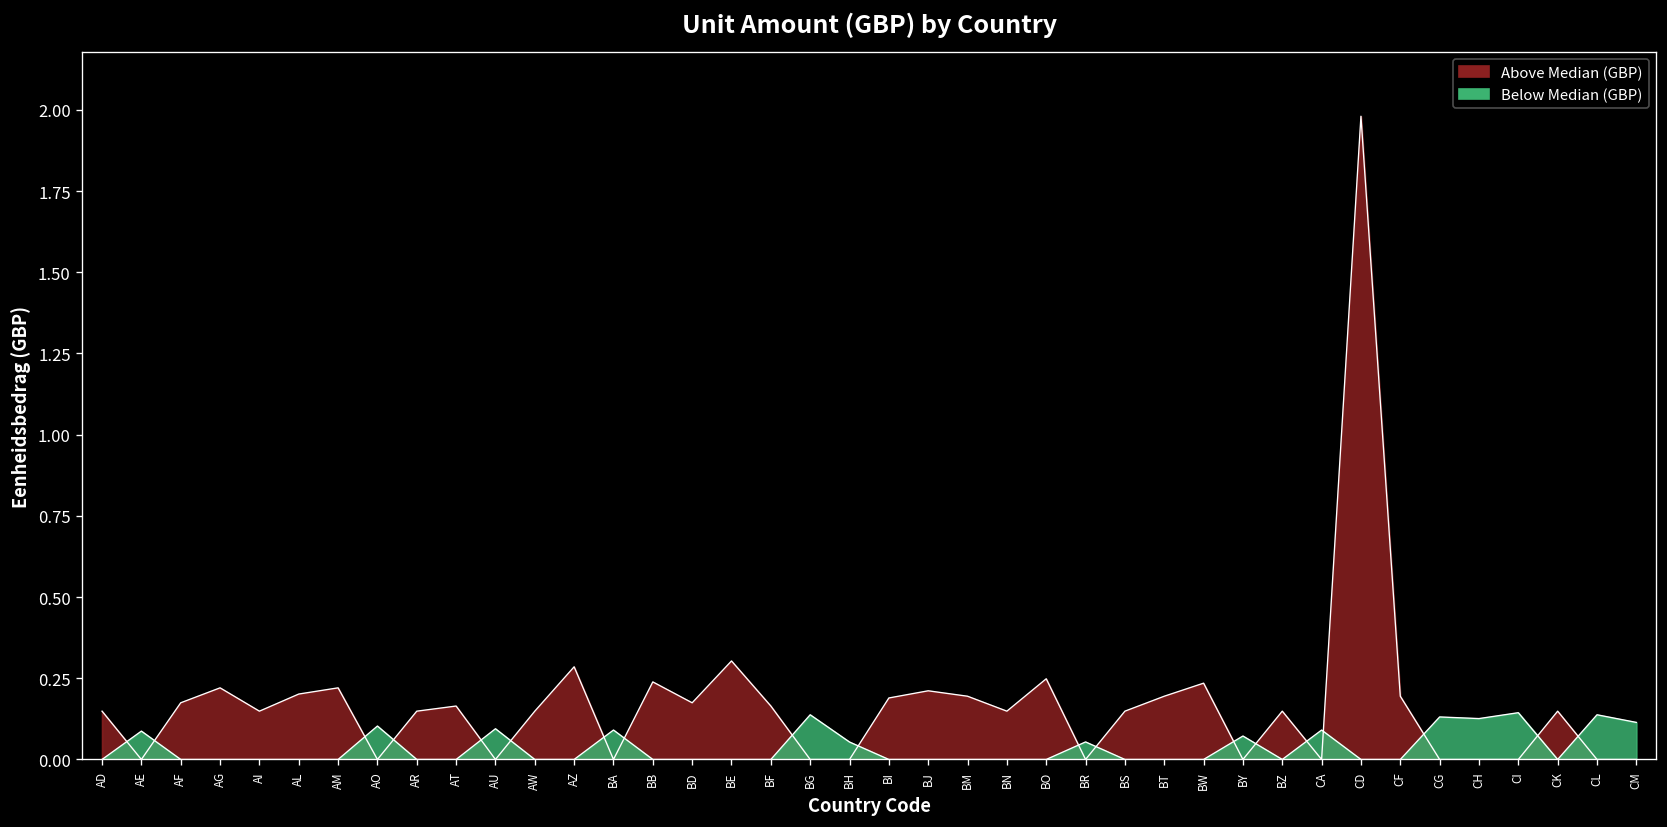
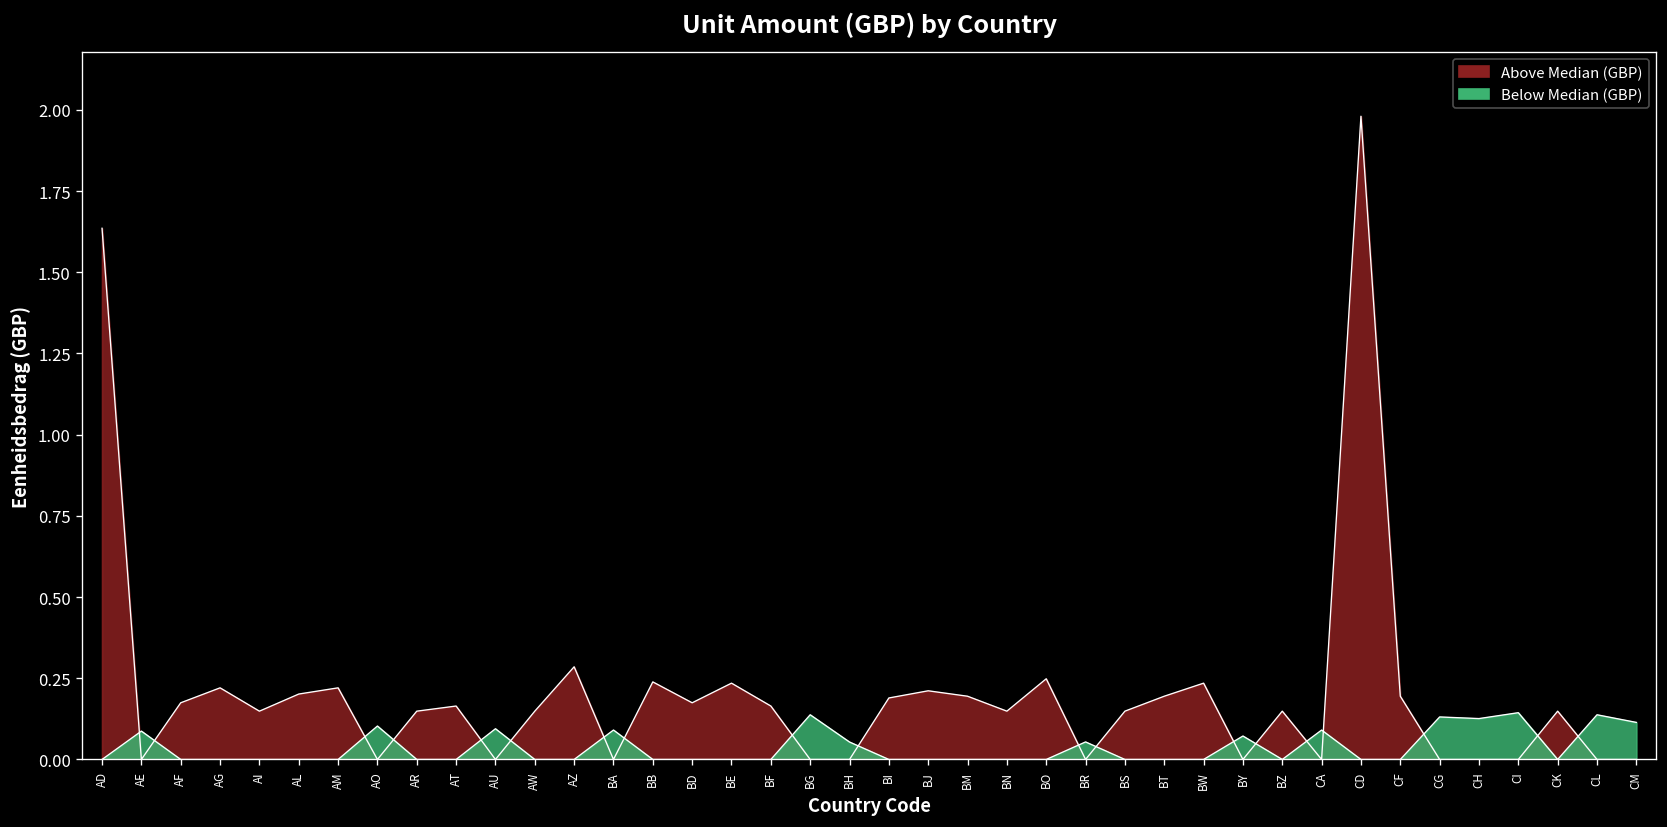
Above Median (GBP), AD: 0.15 -> 1.64
Above Median (GBP), BE: 0.30 -> 0.23
